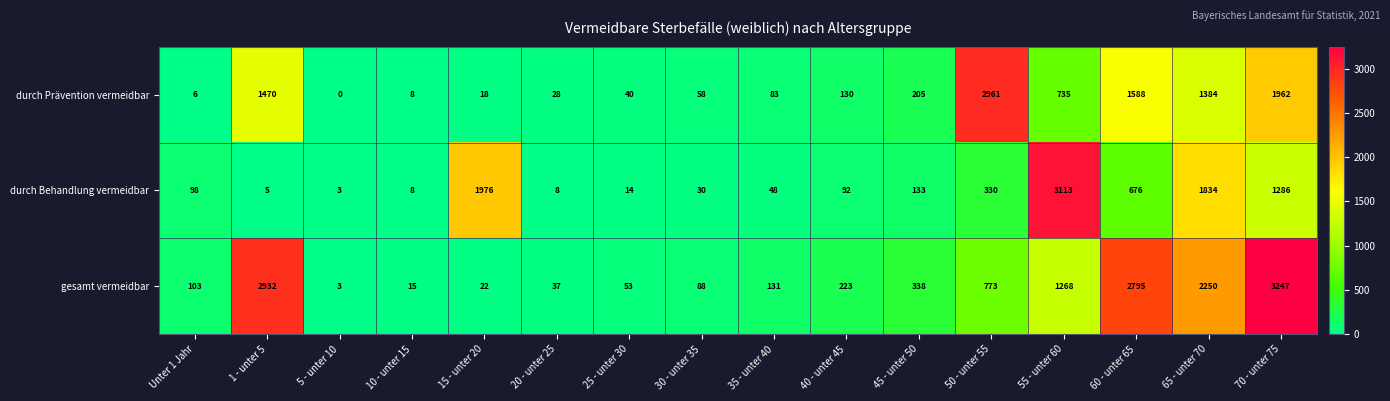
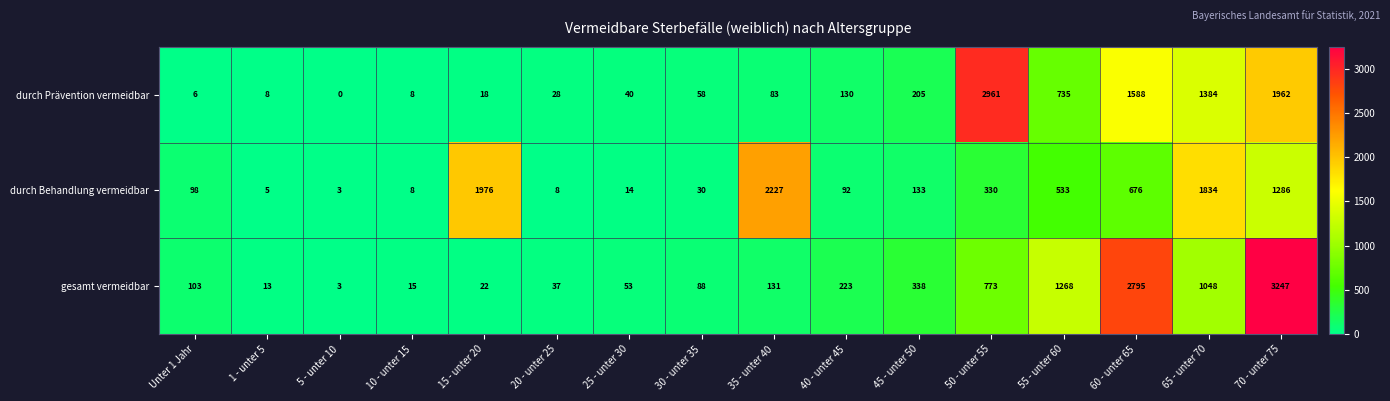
durch Prävention vermeidbar, 1 - unter 5: 1470 -> 8
durch Behandlung vermeidbar, 35 - unter 40: 48 -> 2227
durch Behandlung vermeidbar, 55 - unter 60: 3113 -> 533
gesamt vermeidbar, 1 - unter 5: 2932 -> 13
gesamt vermeidbar, 65 - unter 70: 2250 -> 1048
